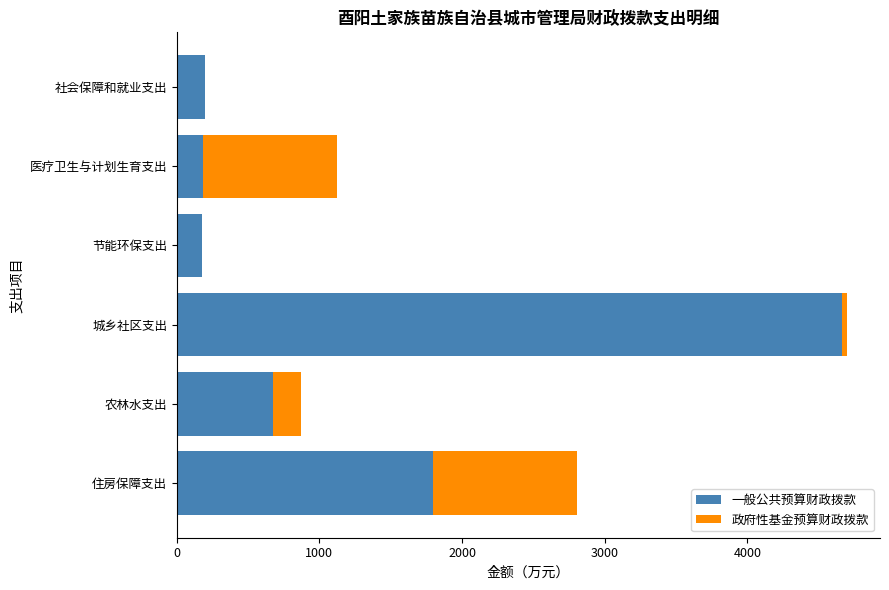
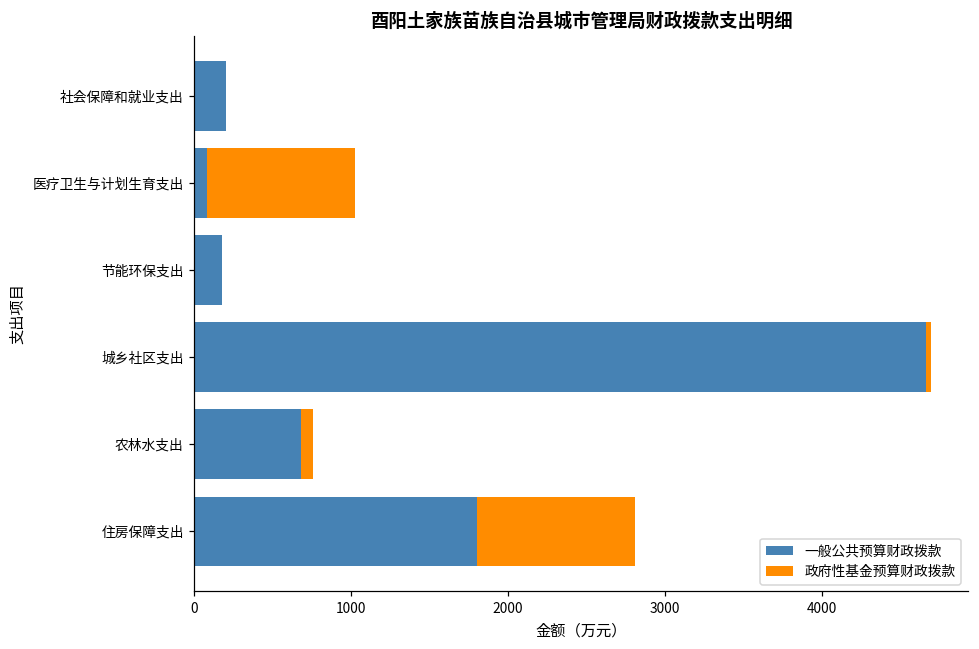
一般公共预算财政拨款, 医疗卫生与计划生育支出: 180 -> 80
政府性基金预算财政拨款, 农林水支出: 190 -> 80
